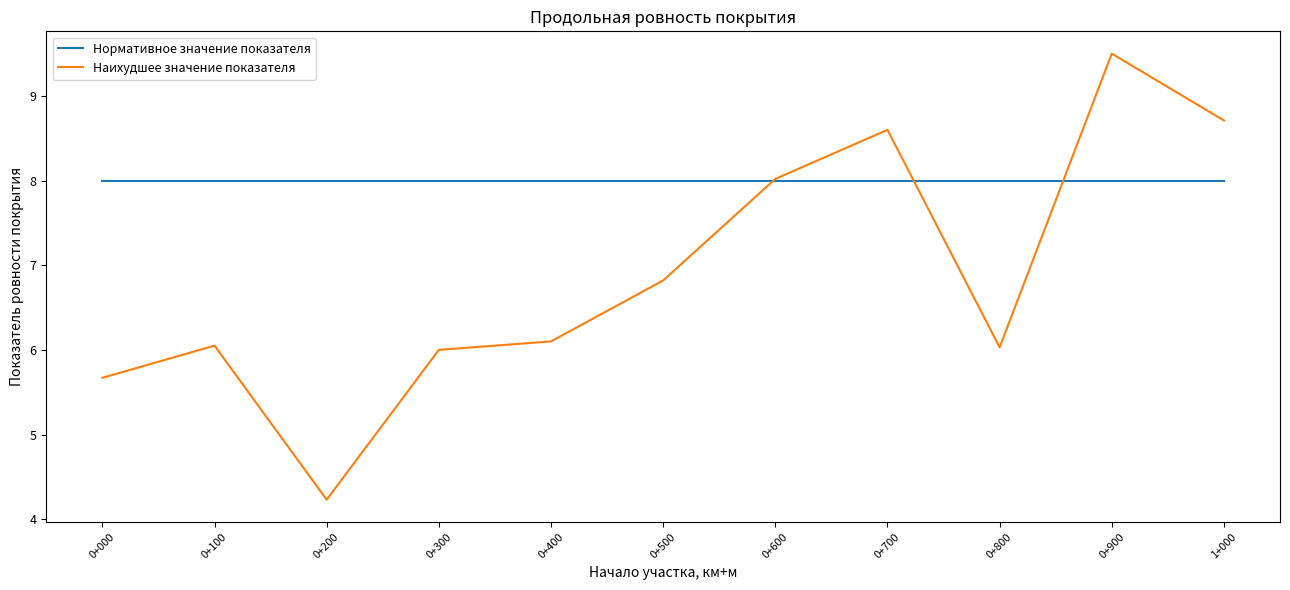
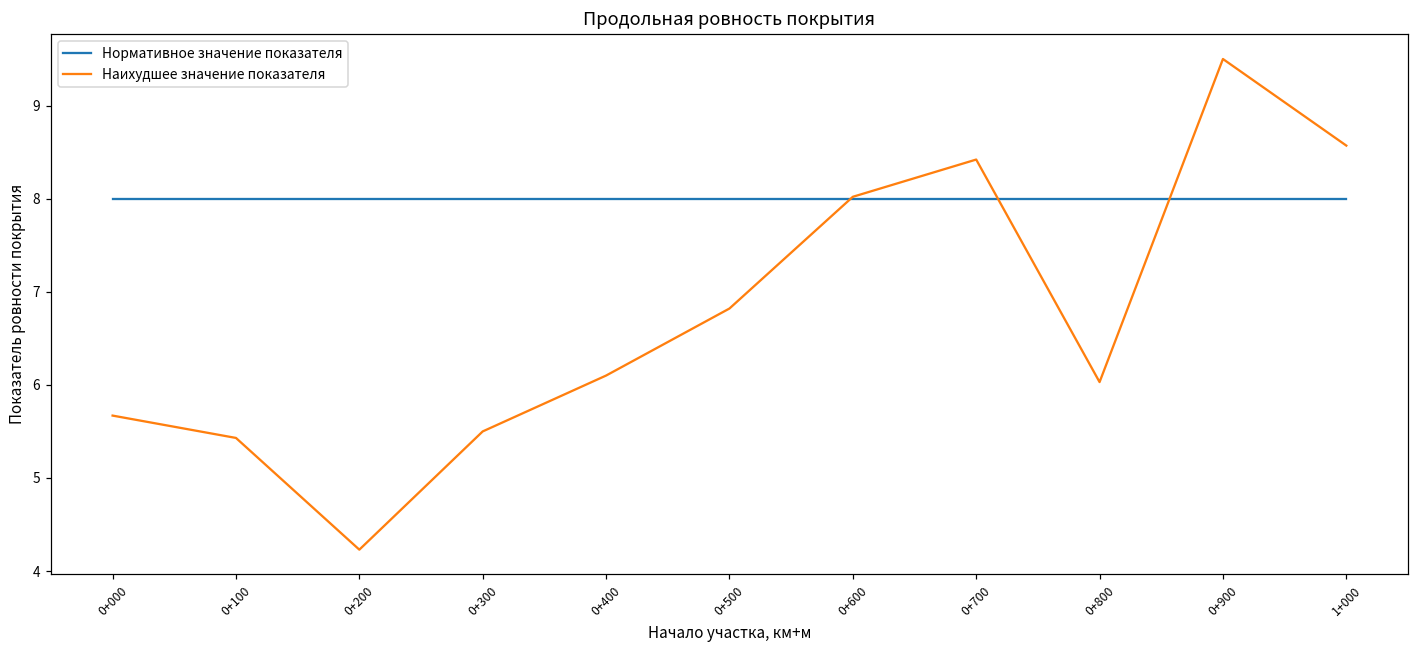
Наихудшее значение показателя, 0+100: 6.1 -> 5.4
Наихудшее значение показателя, 0+300: 6.0 -> 5.5
Наихудшее значение показателя, 0+700: 8.6 -> 8.4
Наихудшее значение показателя, 1+000: 8.7 -> 8.6
